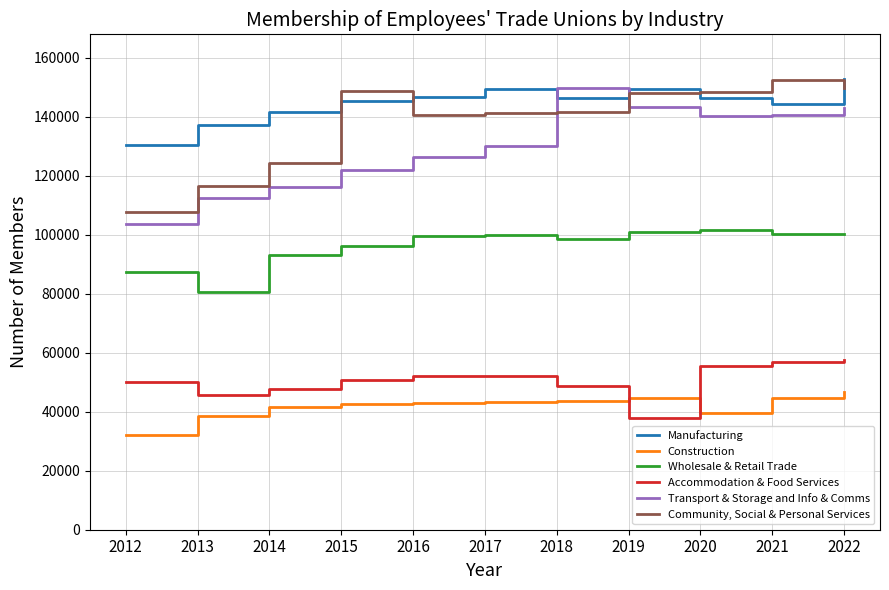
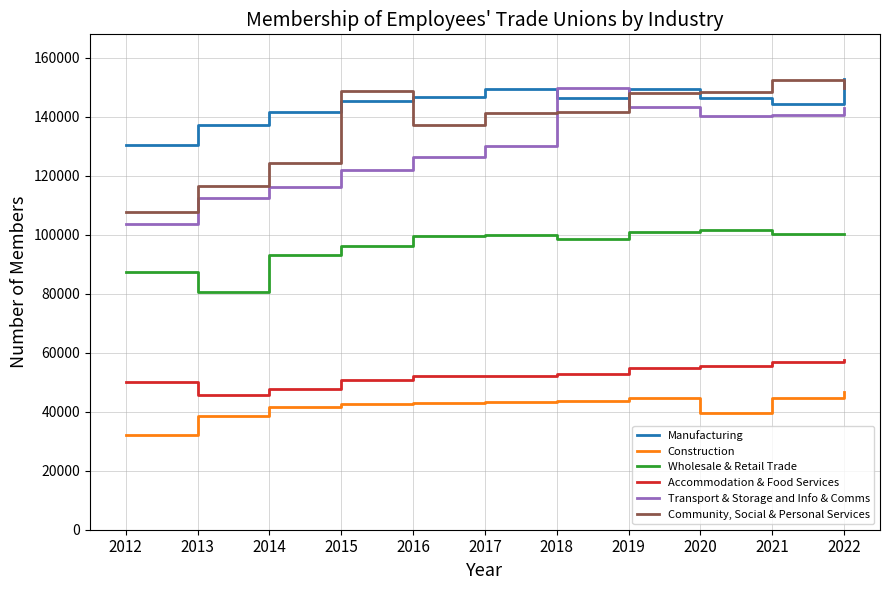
Community, Social & Personal Services, 2016: 141000 -> 137000
Accommodation & Food Services, 2018: 49000 -> 53000
Accommodation & Food Services, 2019: 38000 -> 55000
